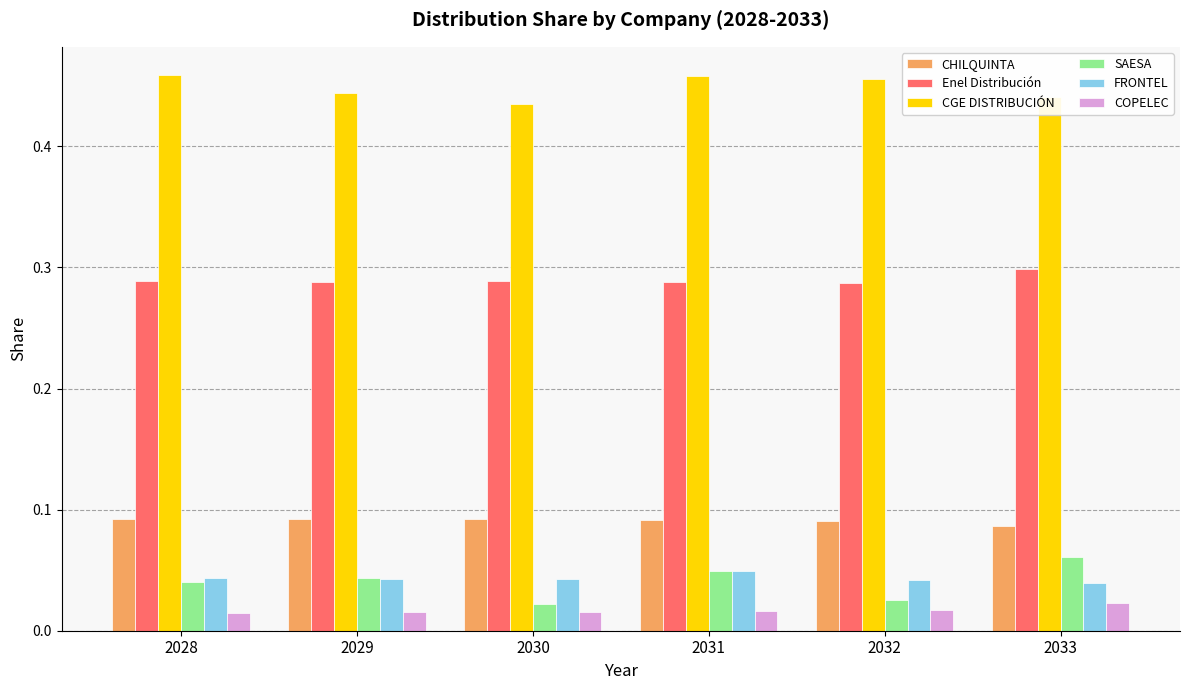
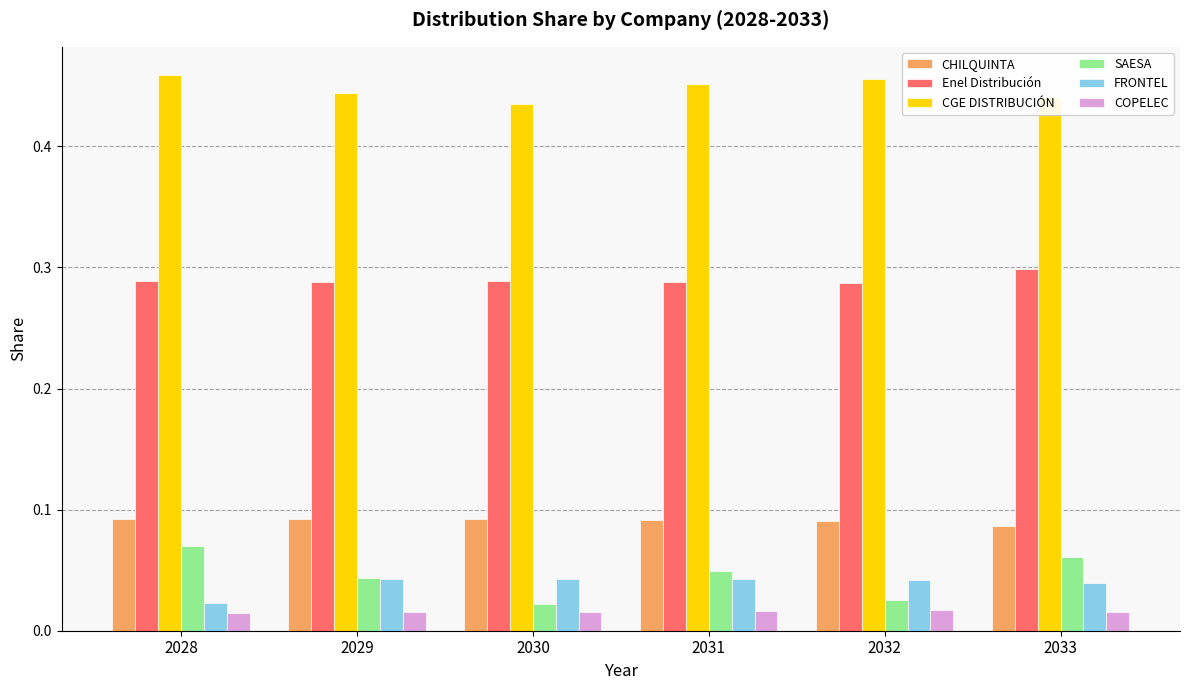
SAESA, 2028: 0.040 -> 0.070
FRONTEL, 2028: 0.043 -> 0.023
CGE DISTRIBUCIÓN, 2031: 0.458 -> 0.452
FRONTEL, 2031: 0.049 -> 0.042
COPELEC, 2033: 0.023 -> 0.015
